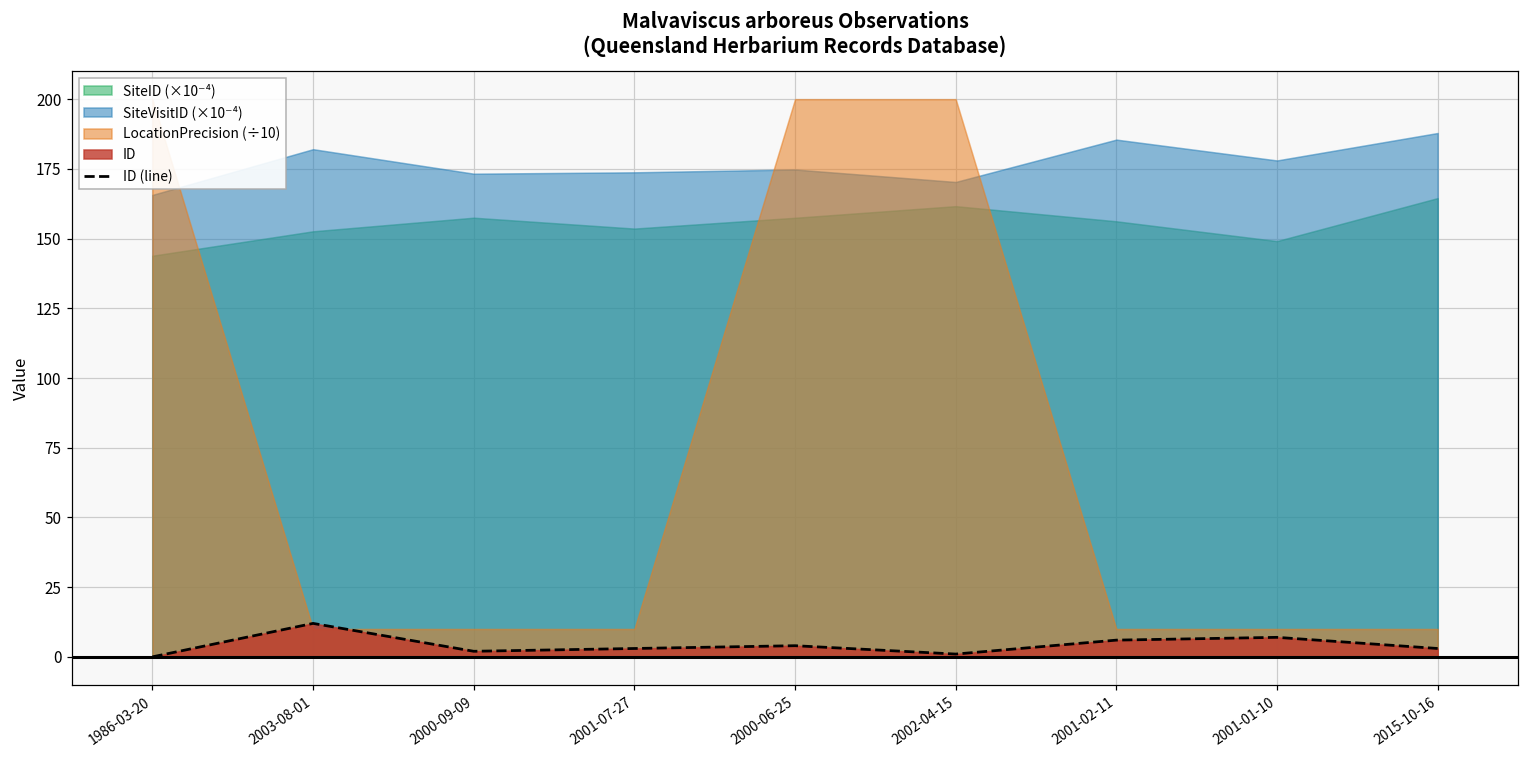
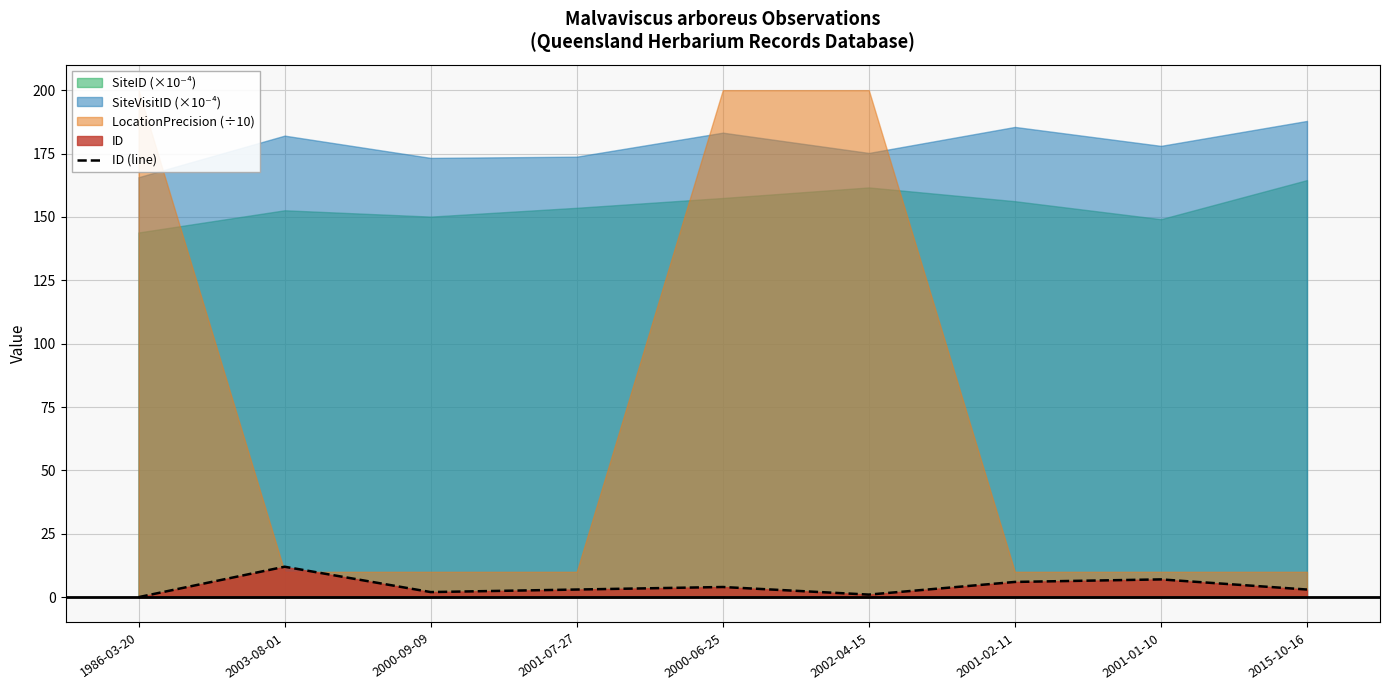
SiteID (×10⁻⁴), 2000-09-09: 157 -> 150
SiteVisitID (×10⁻⁴), 2000-06-25: 175 -> 183
SiteVisitID (×10⁻⁴), 2002-04-15: 170 -> 175
